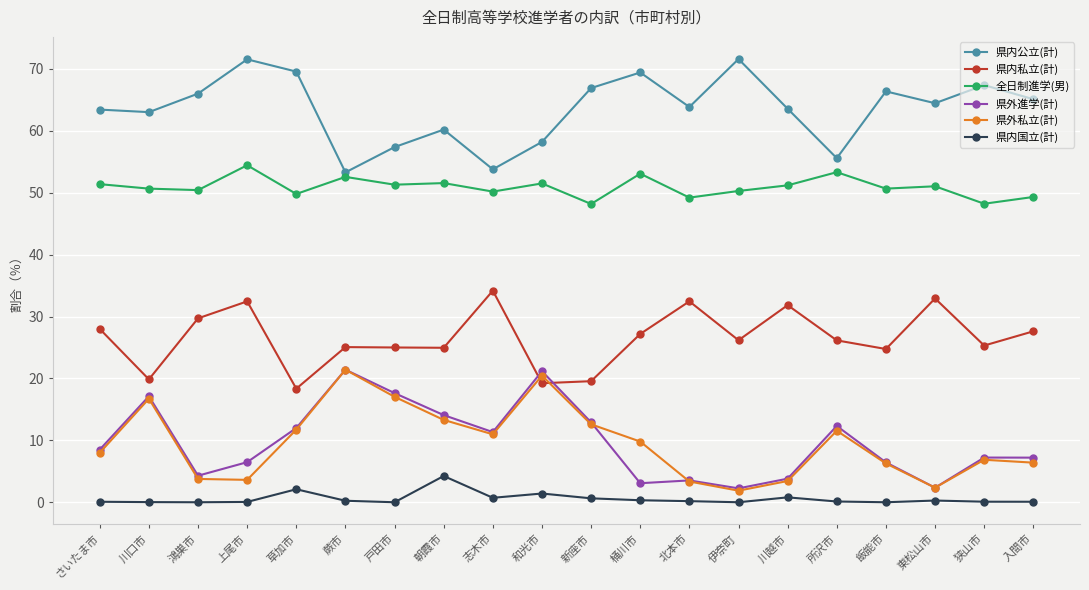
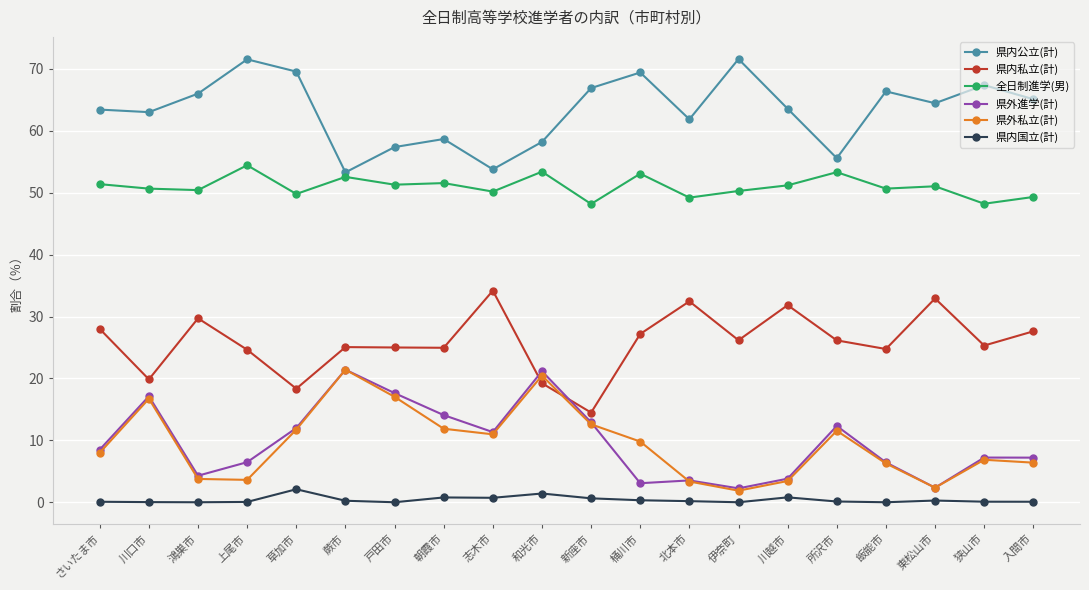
県内私立(計), 上尾市: 32 -> 25
県内公立(計), 朝霞市: 60 -> 59
県外私立(計), 朝霞市: 13 -> 12
県内国立(計), 朝霞市: 4 -> 1
全日制進学(男), 和光市: 51 -> 53
県内私立(計), 新座市: 20 -> 14
県内公立(計), 北本市: 64 -> 62
